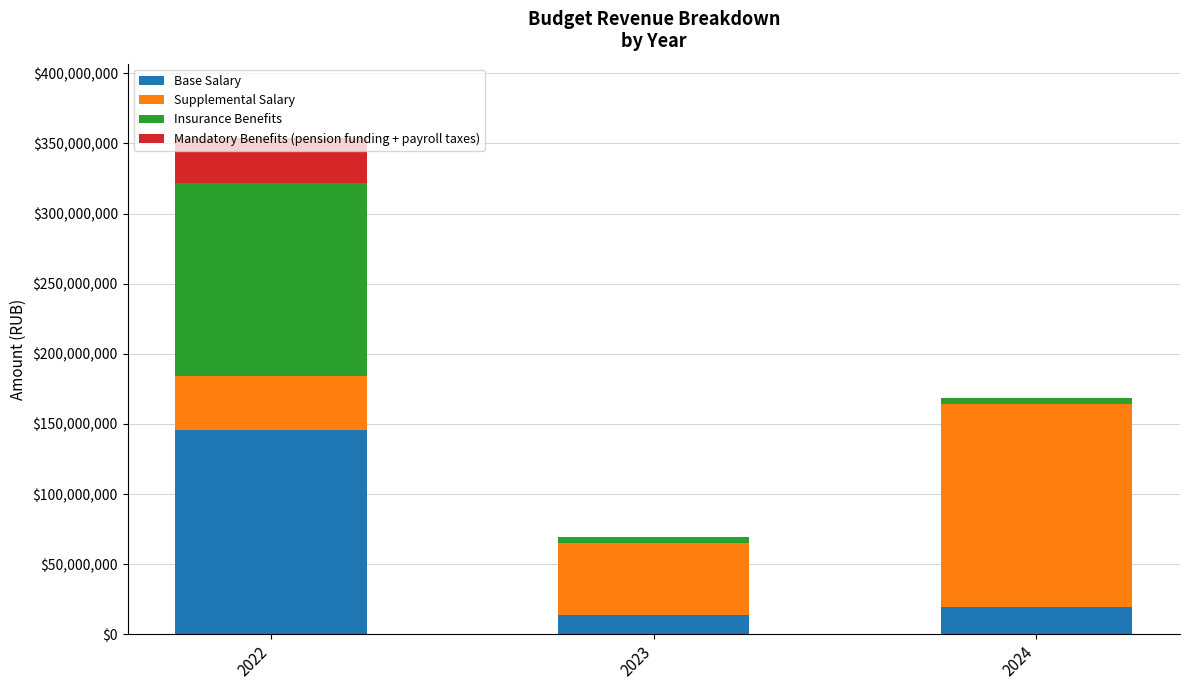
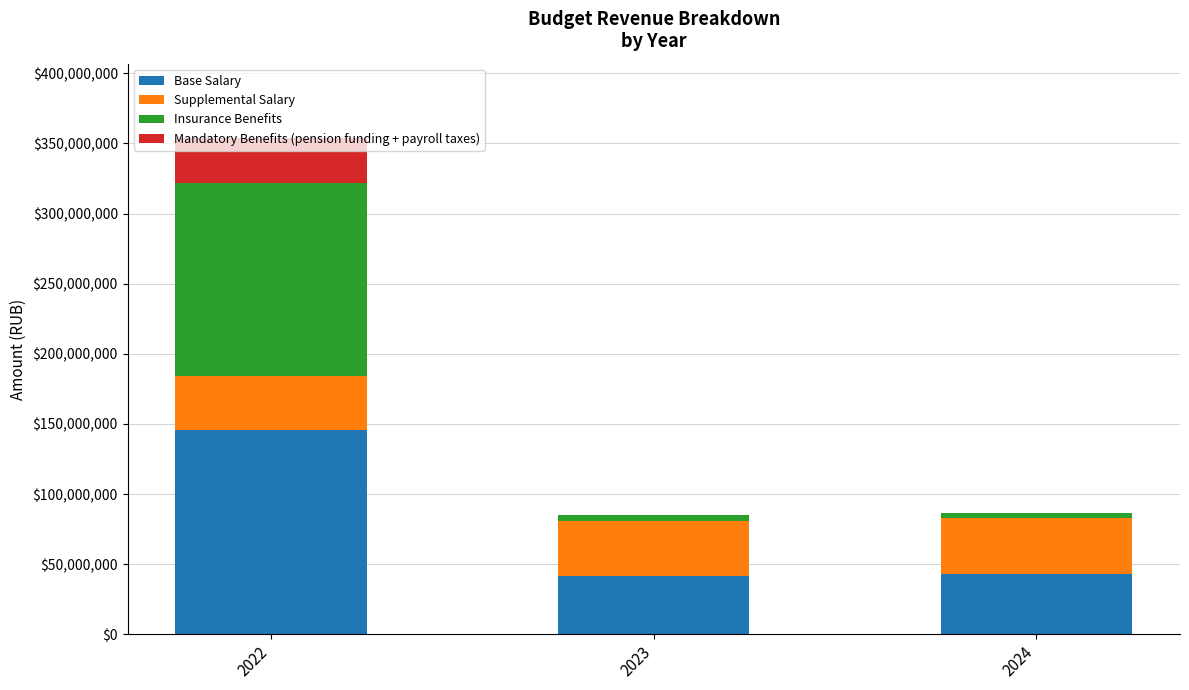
Base Salary, 2023: $14,000,000 -> $42,000,000
Supplemental Salary, 2023: $52,000,000 -> $39,000,000
Base Salary, 2024: $20,000,000 -> $43,000,000
Supplemental Salary, 2024: $145,000,000 -> $40,000,000
